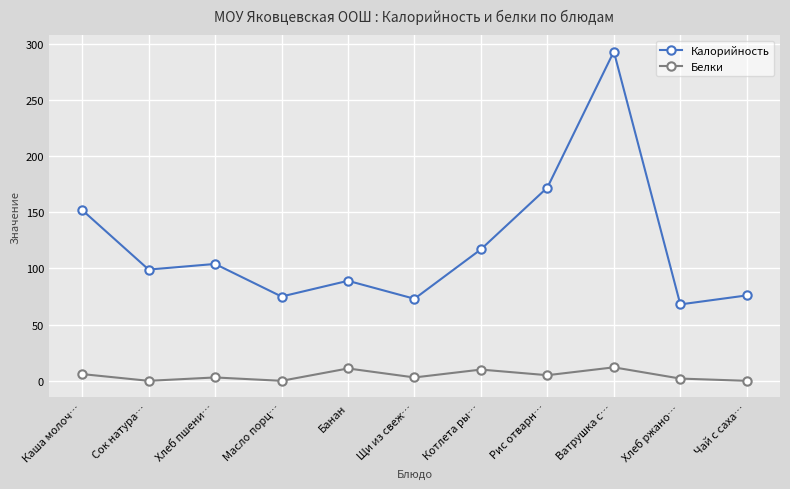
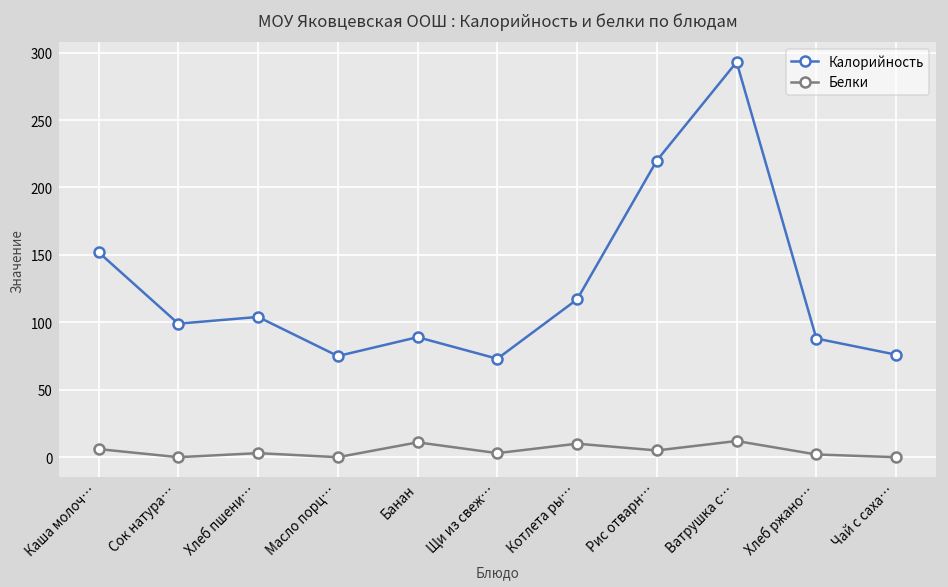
Калорийность, Рис отварн…: 172 -> 220
Калорийность, Хлеб ржано…: 68 -> 88
